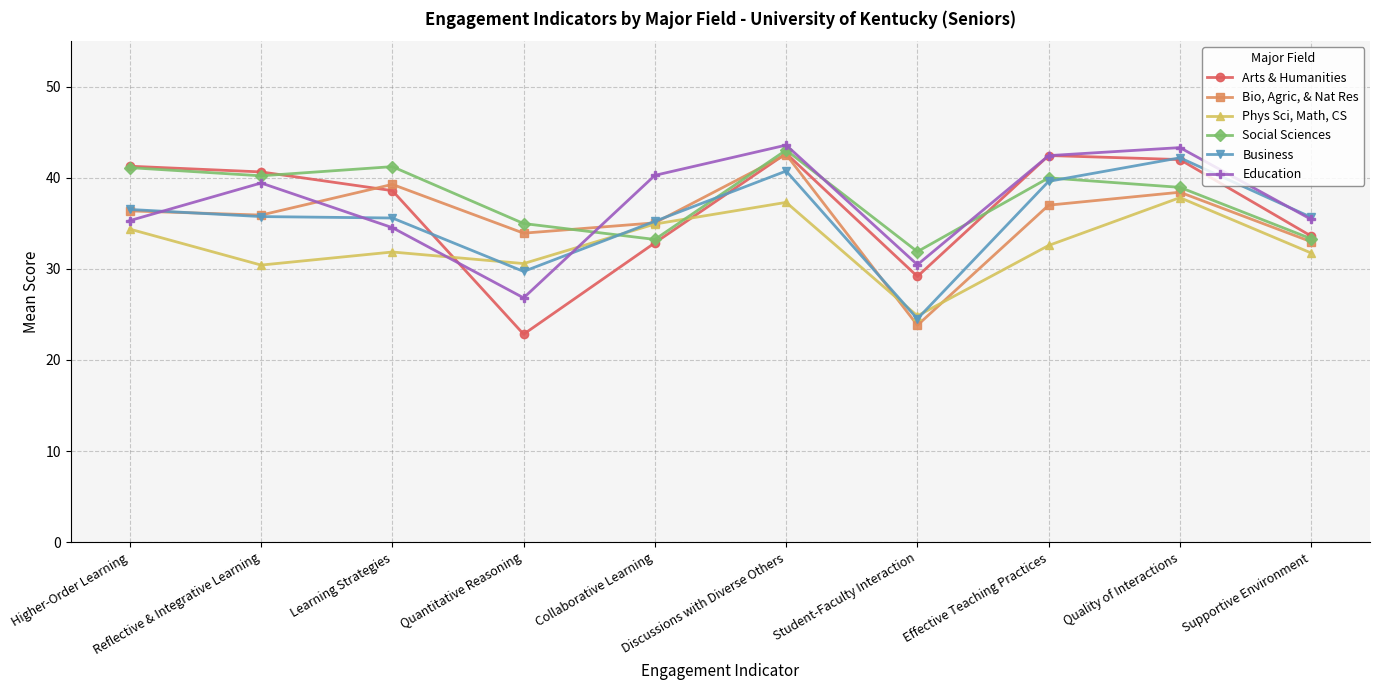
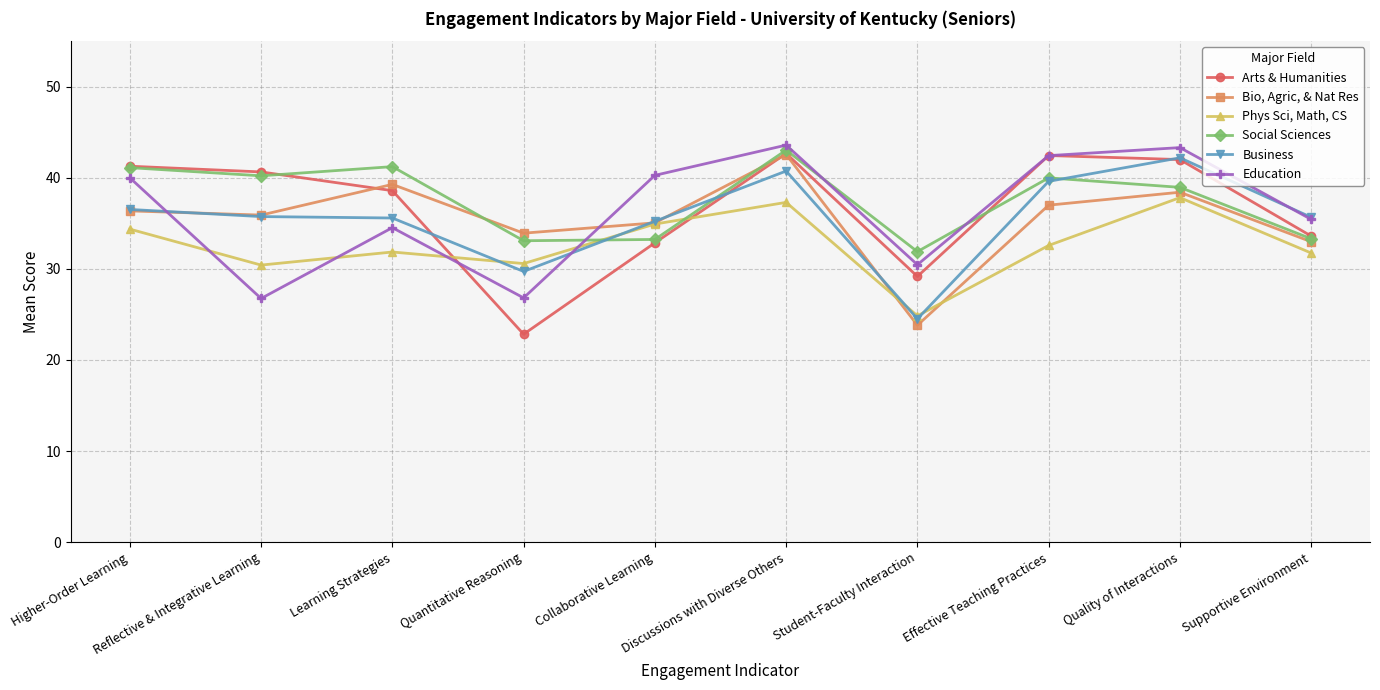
Education, Higher-Order Learning: 35 -> 40
Education, Reflective & Integrative Learning: 39 -> 27
Social Sciences, Quantitative Reasoning: 35 -> 33
